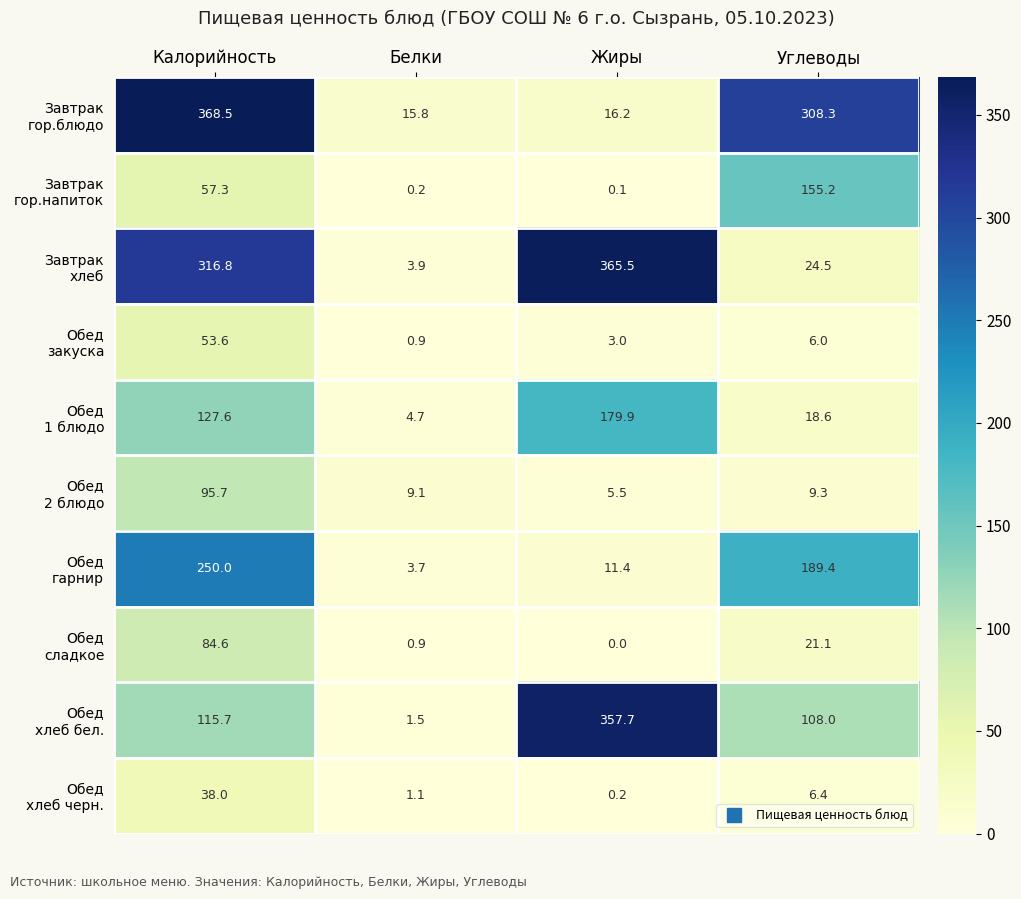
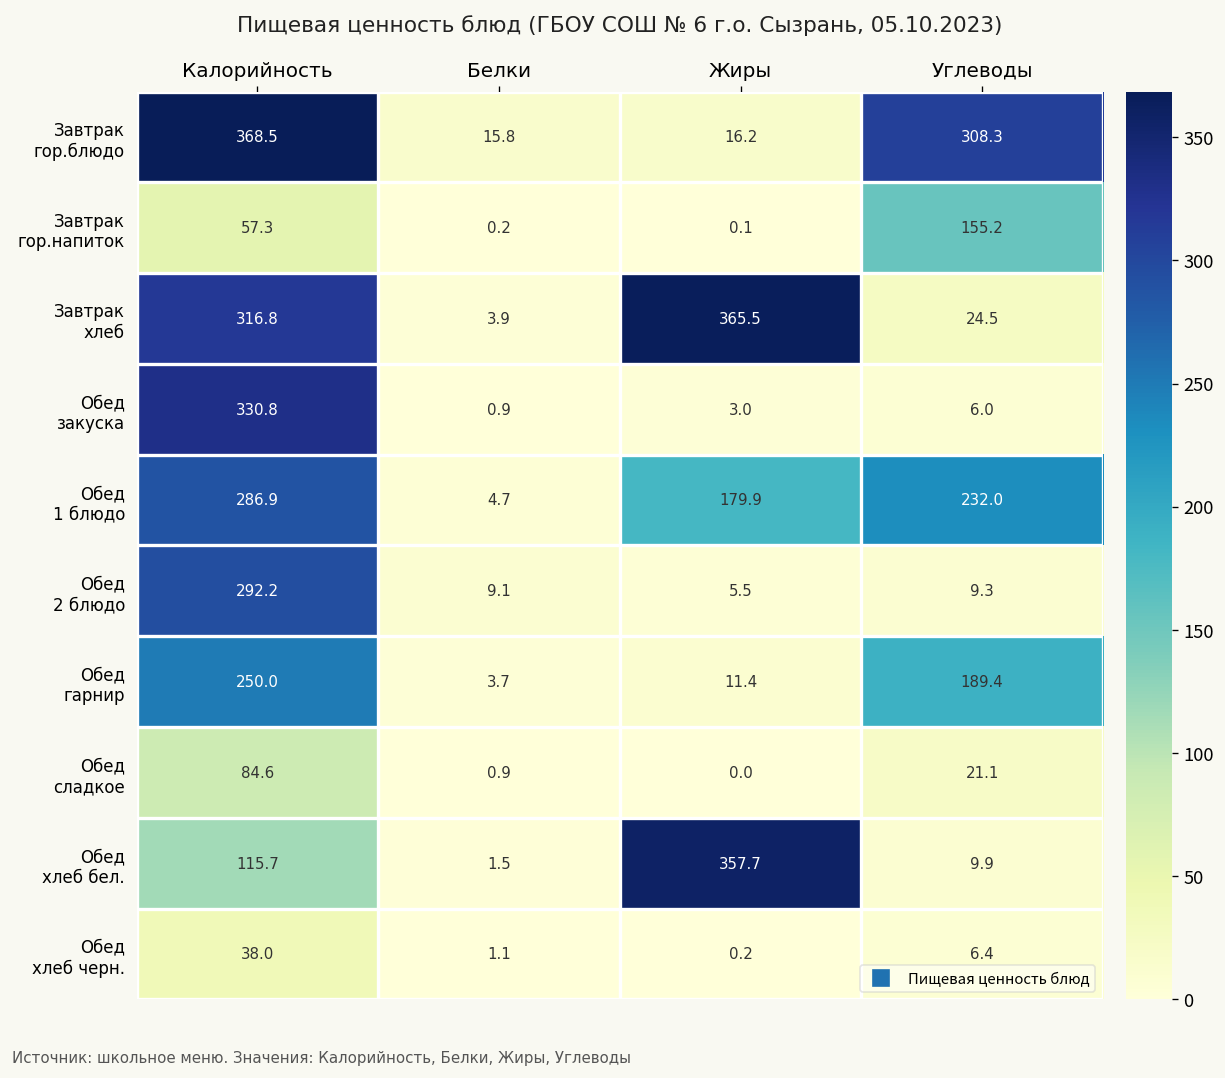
Обед закуска, Калорийность: 53.6 -> 330.8
Обед 1 блюдо, Калорийность: 127.6 -> 286.9
Обед 1 блюдо, Углеводы: 18.6 -> 232.0
Обед 2 блюдо, Калорийность: 95.7 -> 292.2
Обед хлеб бел., Углеводы: 108.0 -> 9.9
